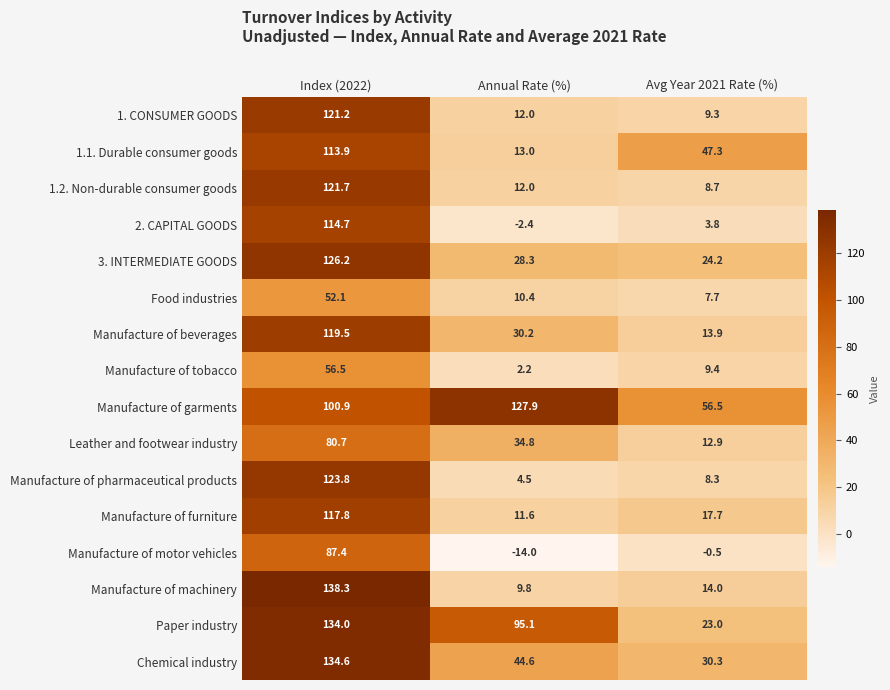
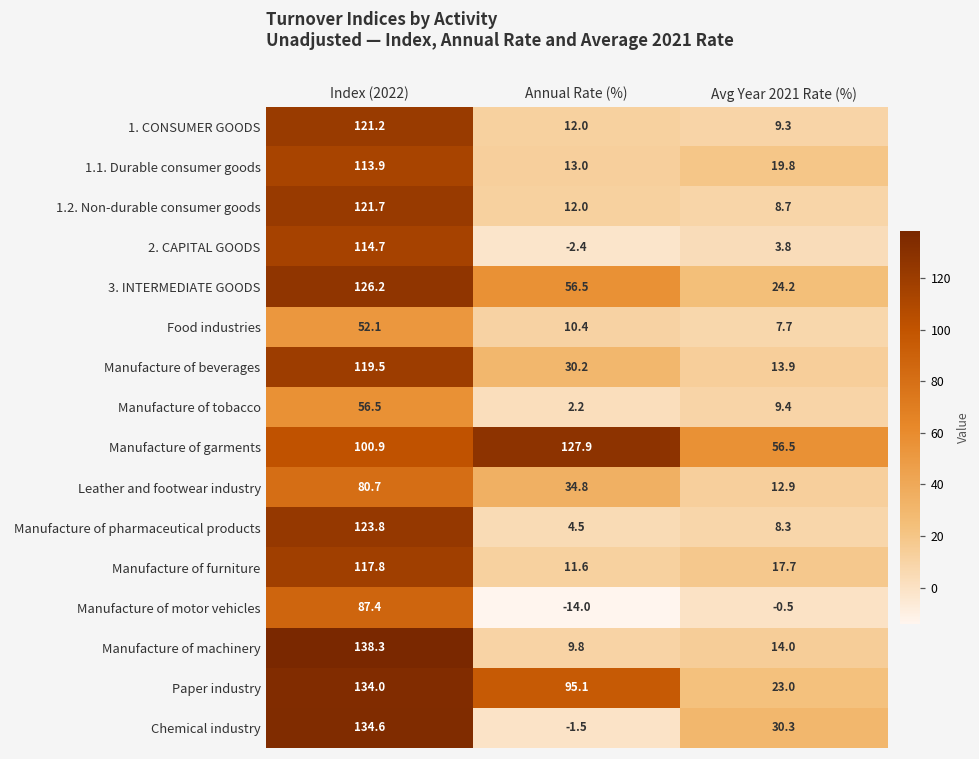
1.1. Durable consumer goods, Avg Year 2021 Rate (%): 47.3 -> 19.8
3. INTERMEDIATE GOODS, Annual Rate (%): 28.3 -> 56.5
Chemical industry, Annual Rate (%): 44.6 -> -1.5
